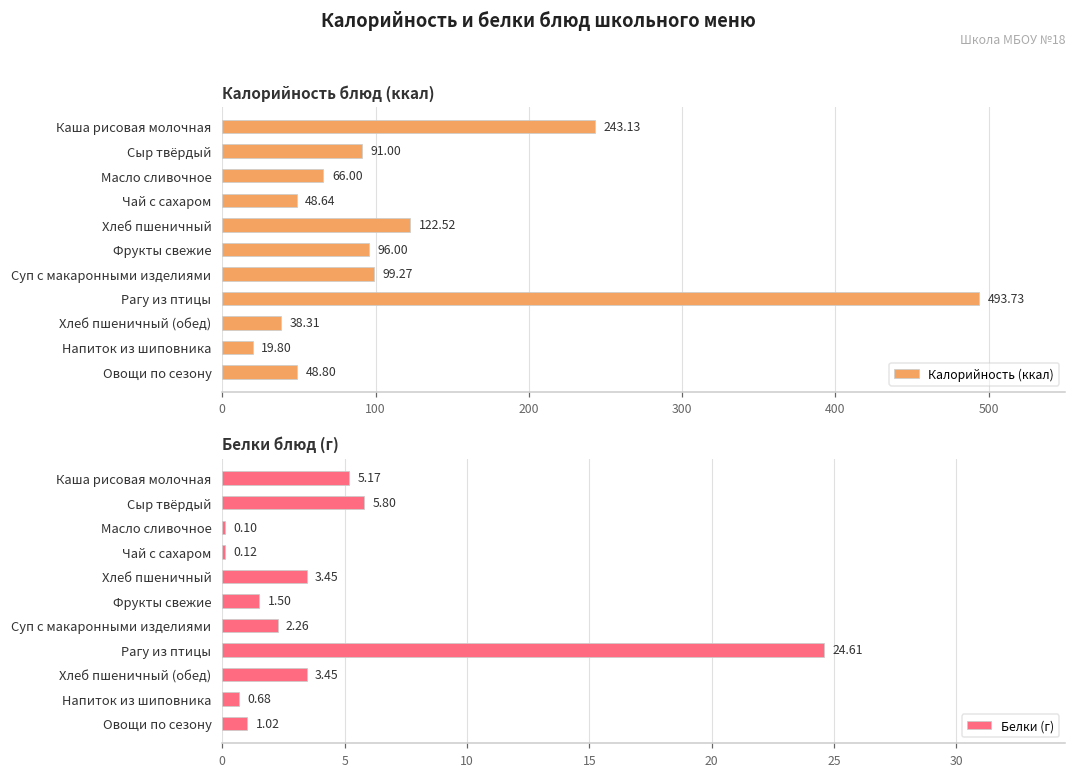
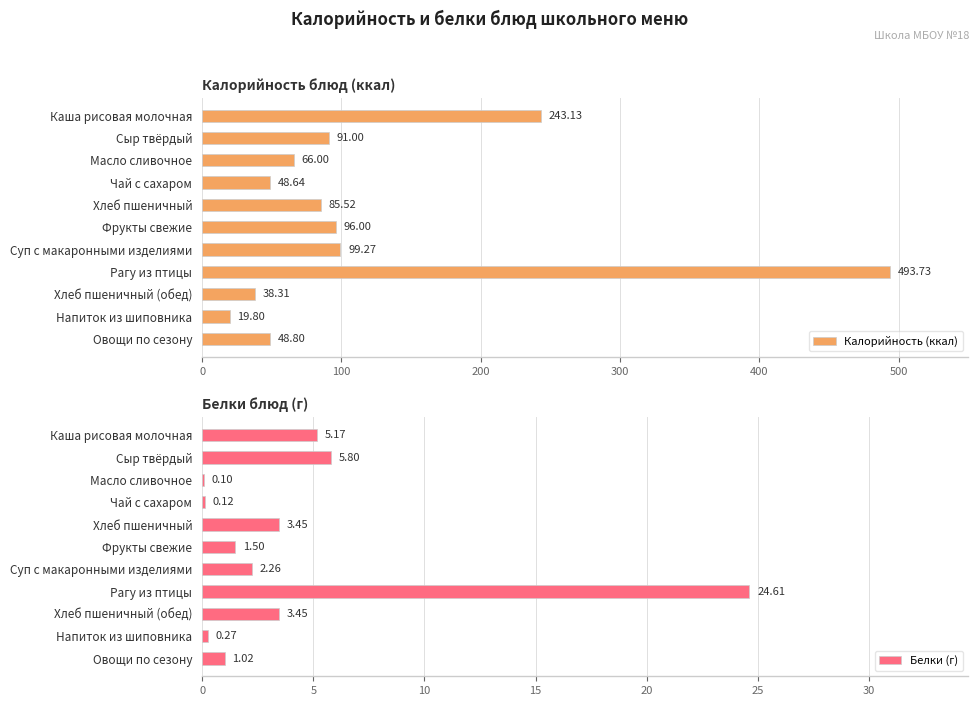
Калорийность блюд (ккал), Хлеб пшеничный: 122.52 -> 85.52
Белки блюд (г), Напиток из шиповника: 0.68 -> 0.27
